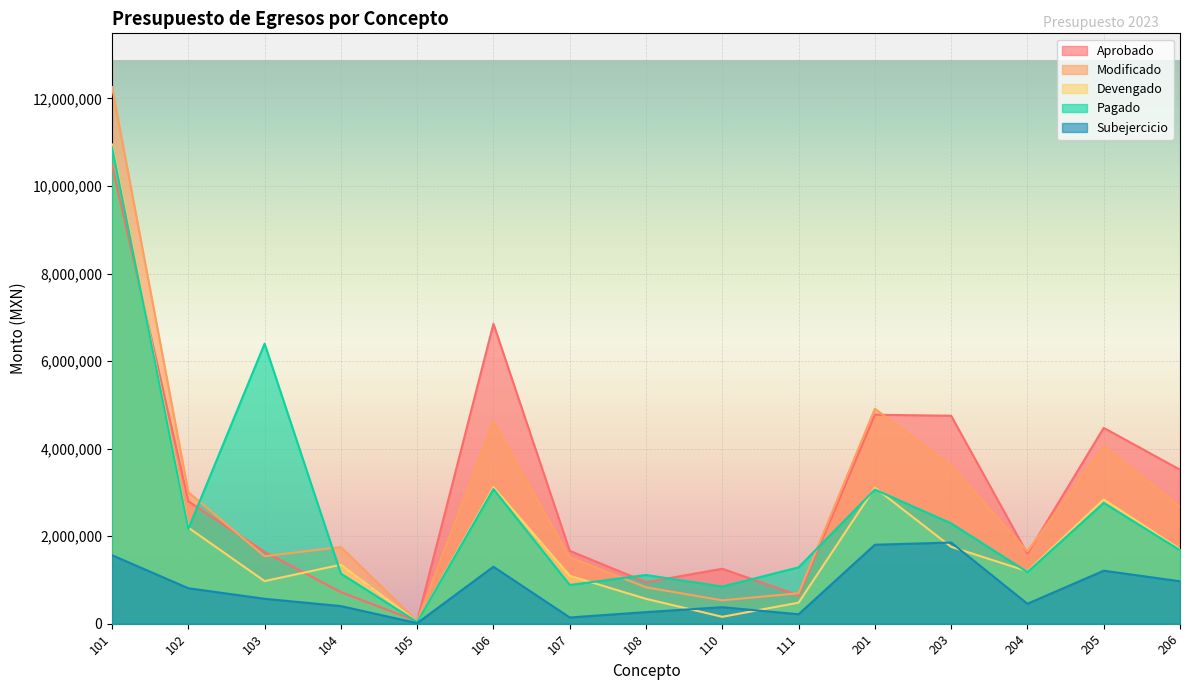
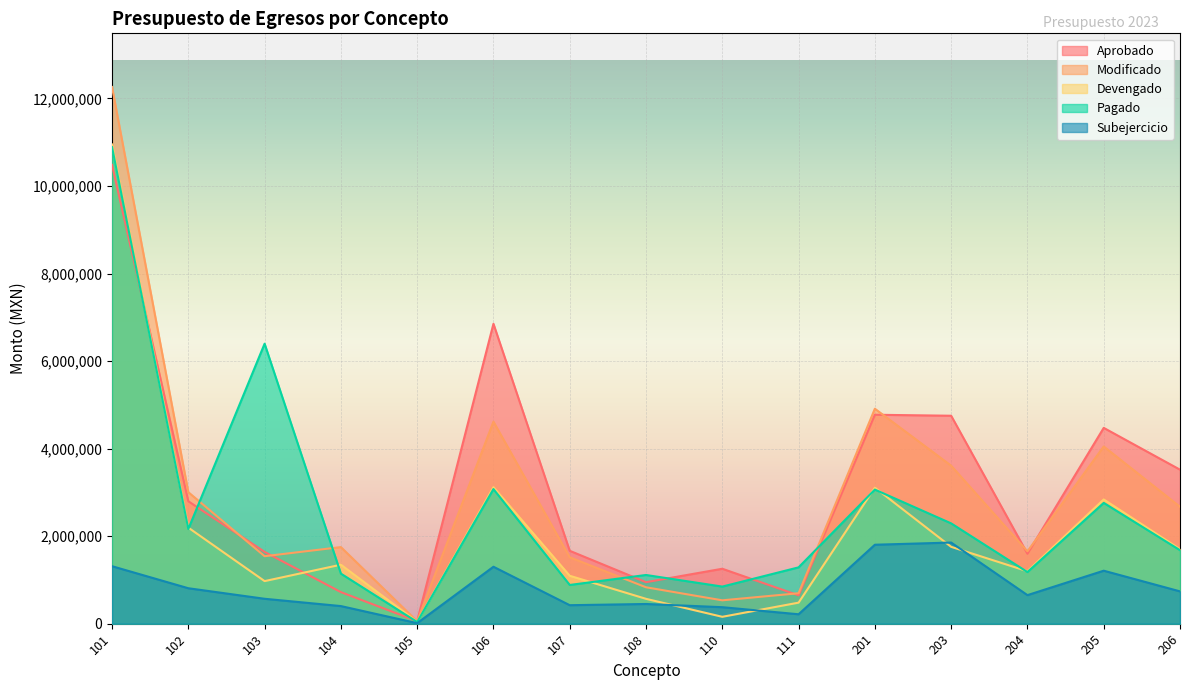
Subejercicio, 101: 1,600,000 -> 1,300,000
Subejercicio, 107: 100,000 -> 400,000
Subejercicio, 108: 300,000 -> 400,000
Subejercicio, 204: 500,000 -> 700,000
Subejercicio, 206: 1,000,000 -> 700,000
